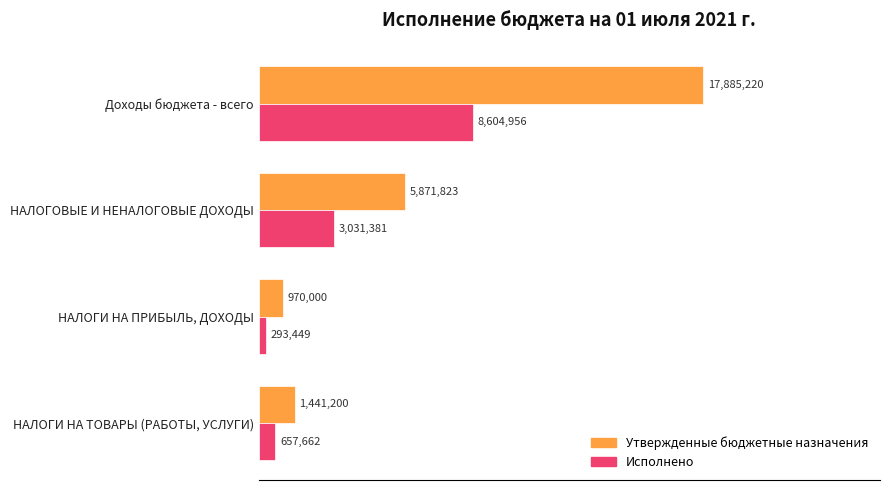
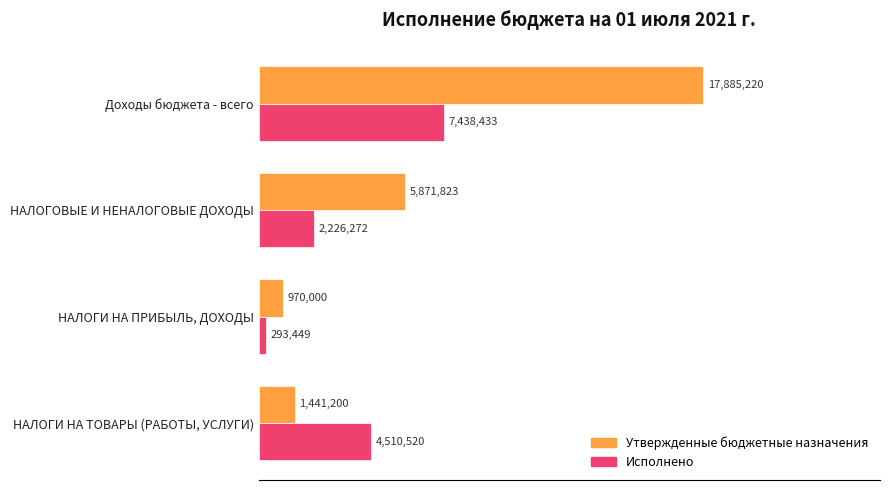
Исполнено, Доходы бюджета - всего: 8,604,956 -> 7,438,433
Исполнено, НАЛОГОВЫЕ И НЕНАЛОГОВЫЕ ДОХОДЫ: 3,031,381 -> 2,226,272
Исполнено, НАЛОГИ НА ТОВАРЫ (РАБОТЫ, УСЛУГИ): 657,662 -> 4,510,520
